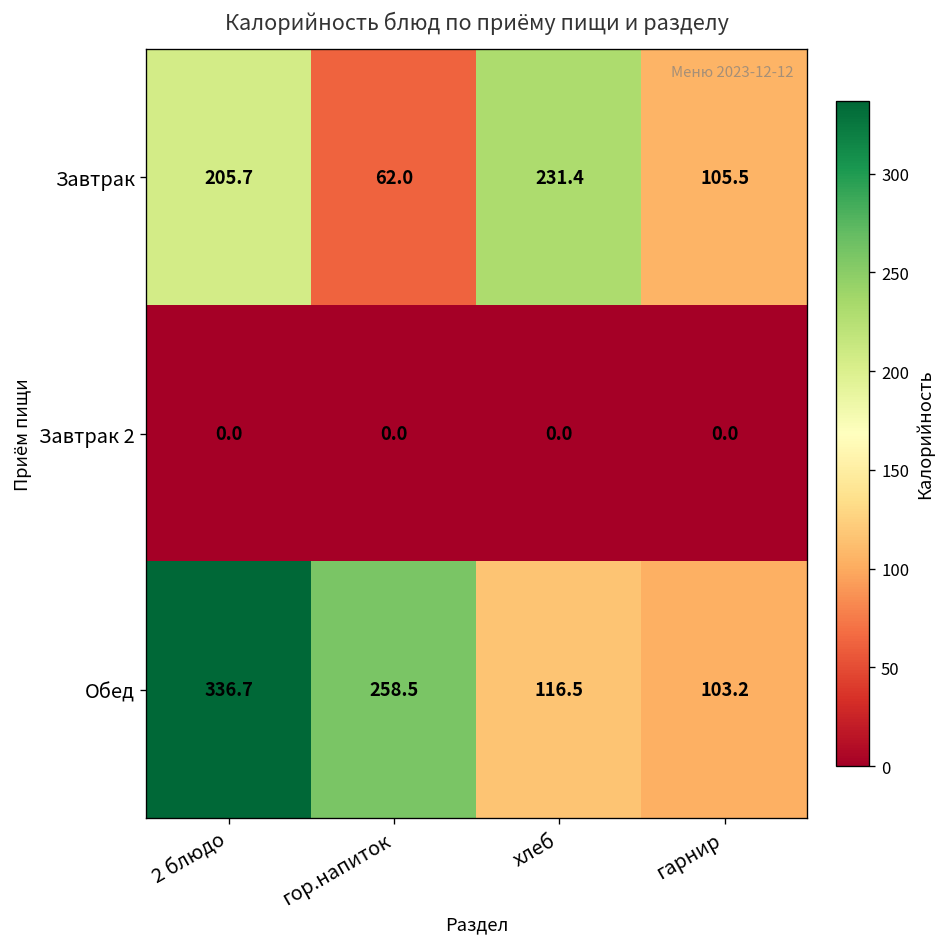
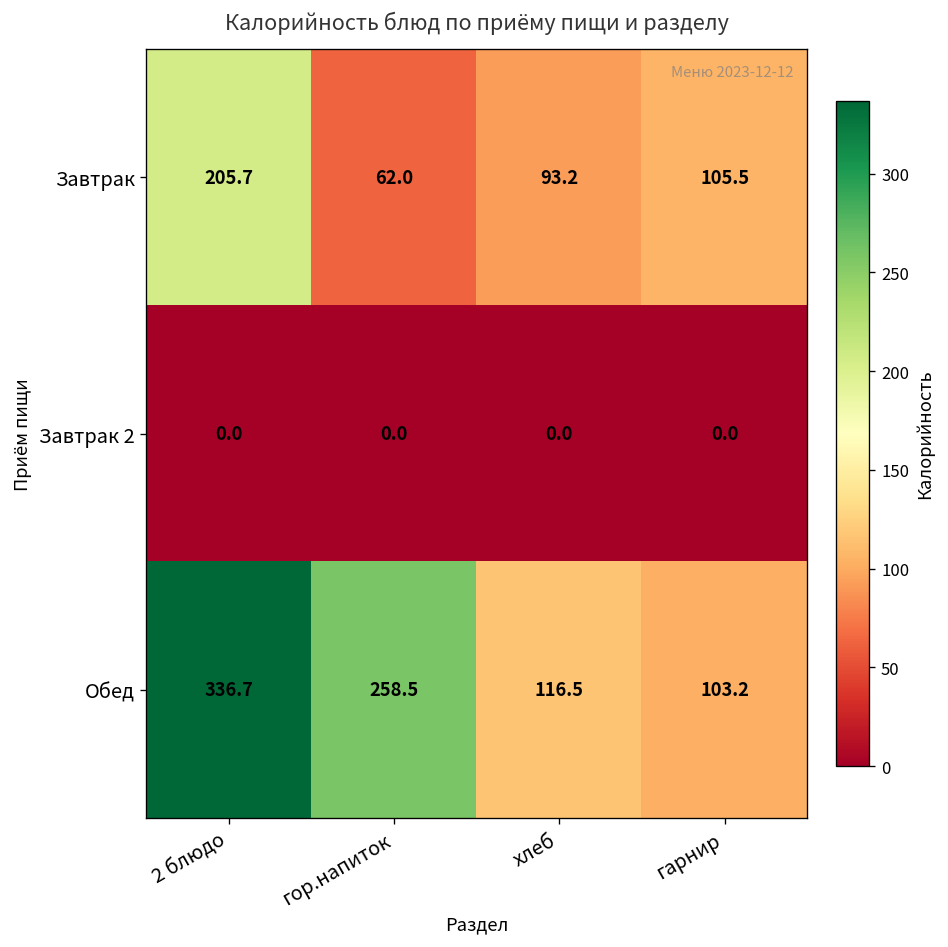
Завтрак, хлеб: 231.4 -> 93.2
